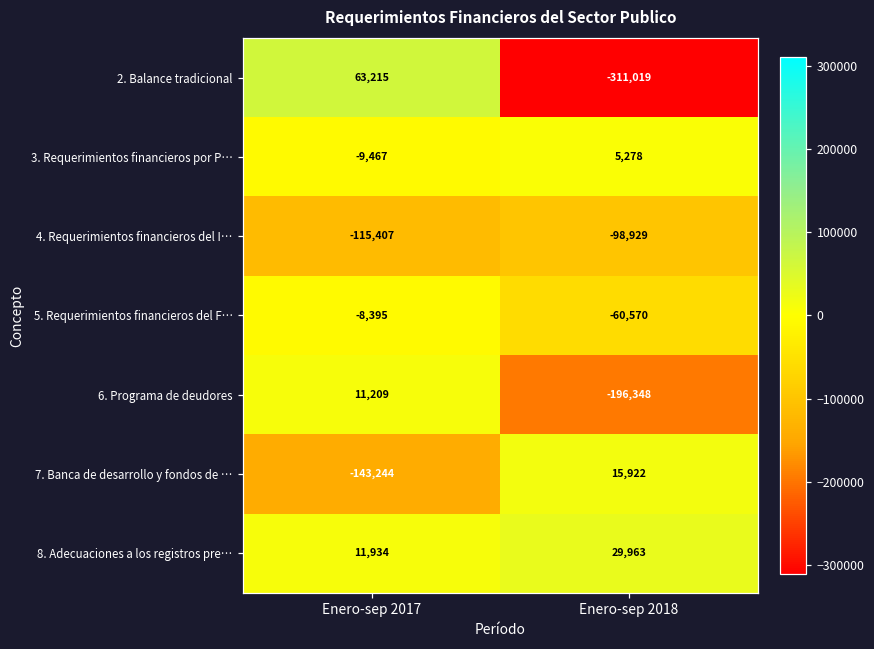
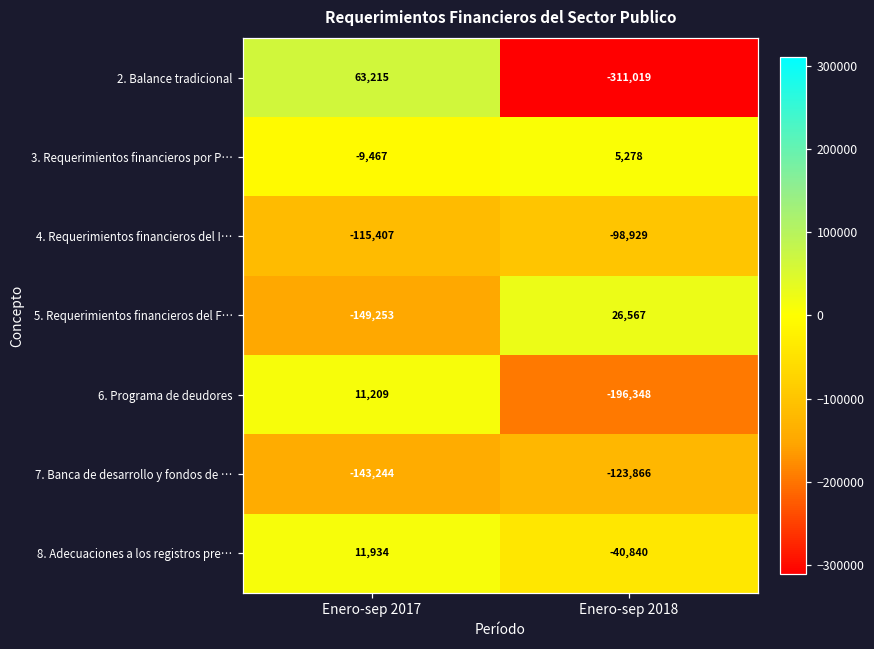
5. Requerimientos financieros del F…, Enero-sep 2017: -8,395 -> -149,253
5. Requerimientos financieros del F…, Enero-sep 2018: -60,570 -> 26,567
7. Banca de desarrollo y fondos de …, Enero-sep 2018: 15,922 -> -123,866
8. Adecuaciones a los registros pre…, Enero-sep 2018: 29,963 -> -40,840
